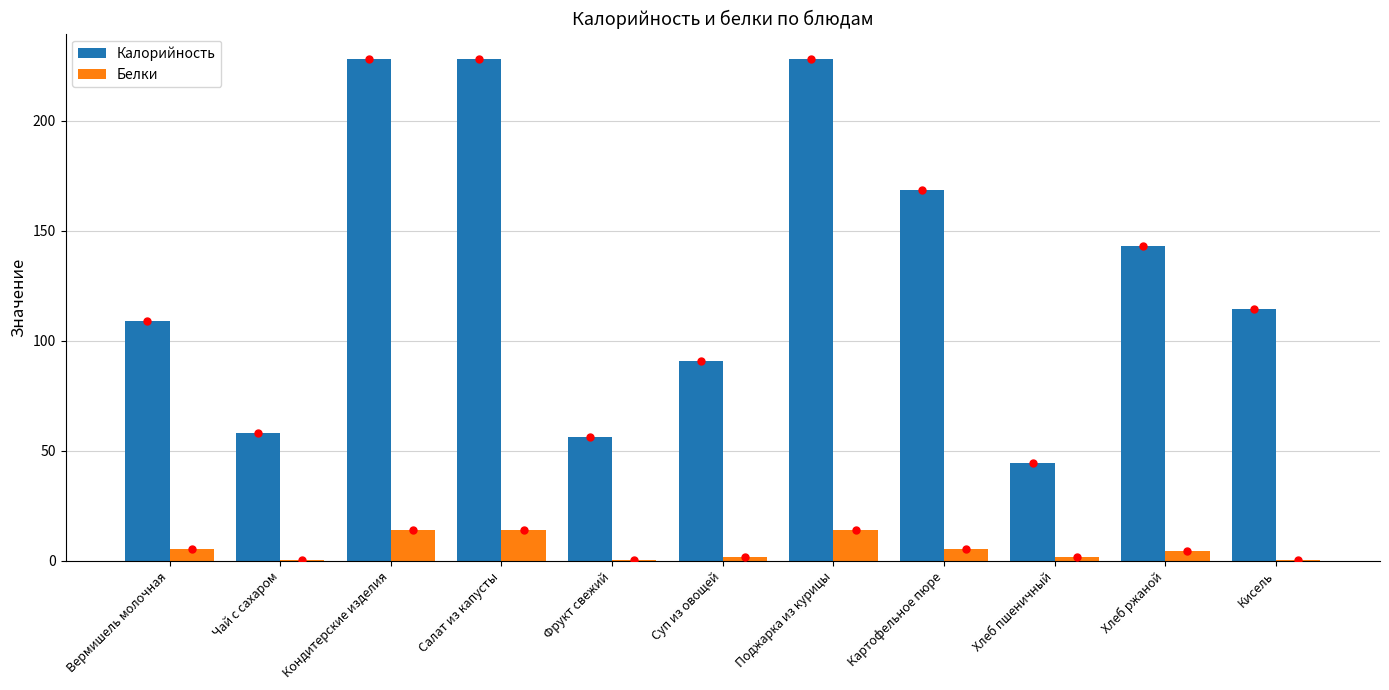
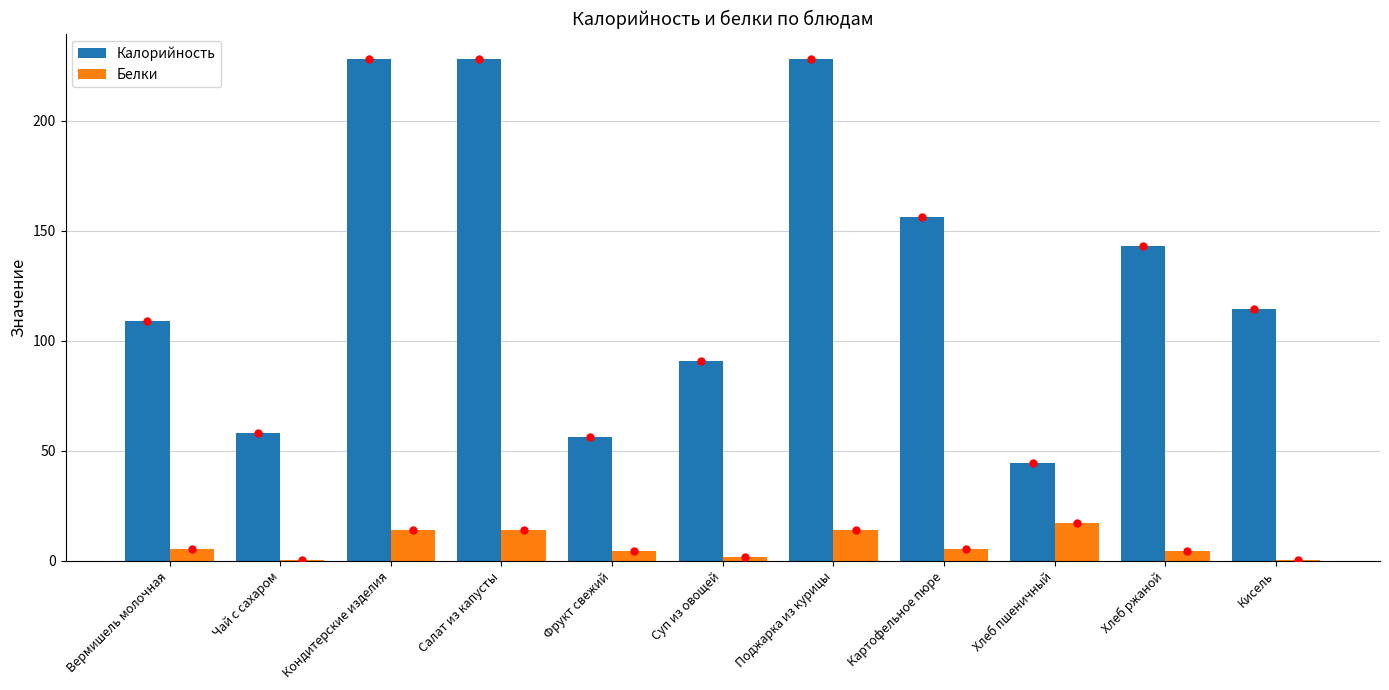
Белки, Фрукт свежий: 0 -> 5
Калорийность, Картофельное пюре: 168 -> 156
Белки, Хлеб пшеничный: 2 -> 17
